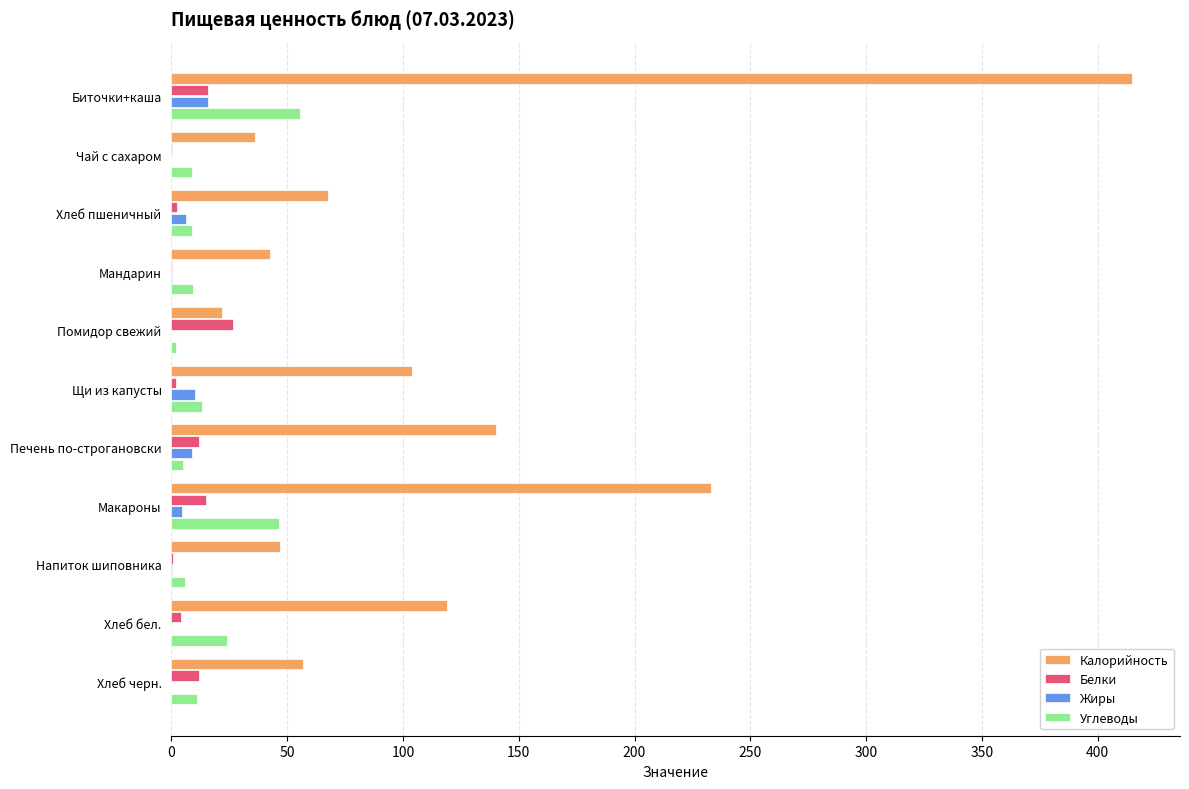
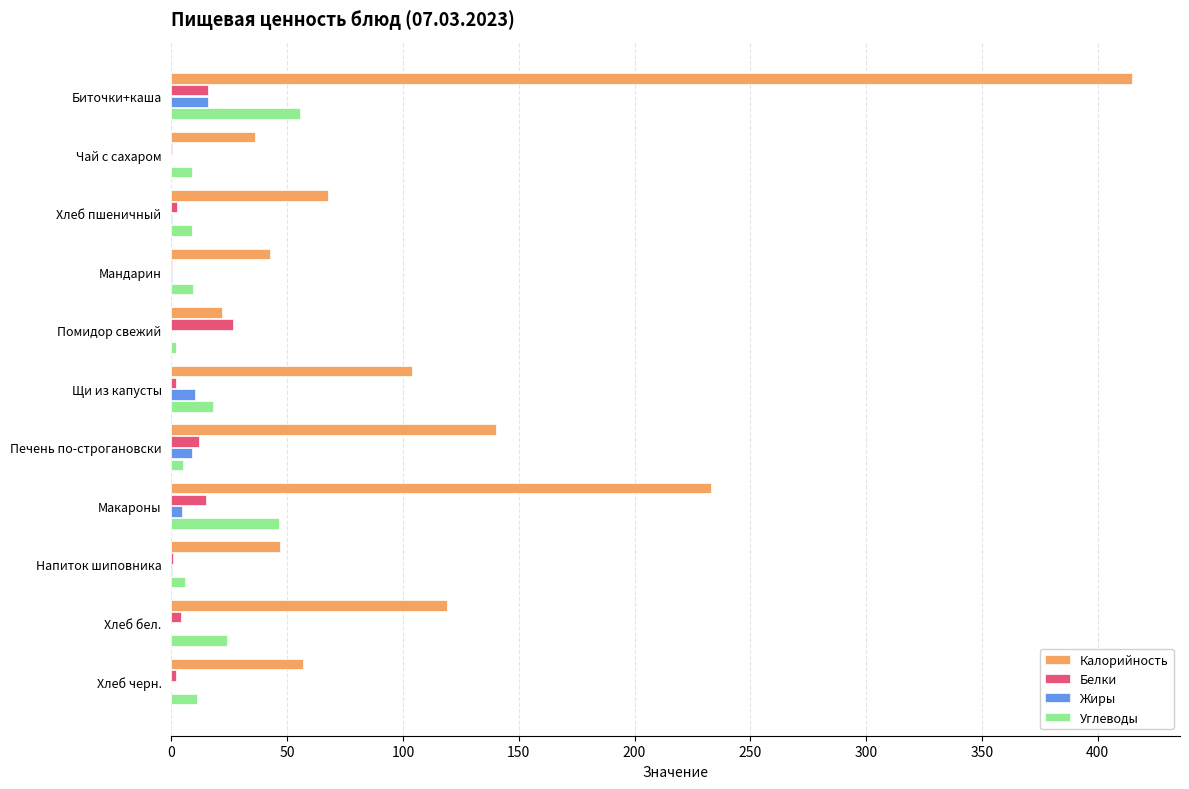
Жиры, Хлеб пшеничный: 6 -> 0
Углеводы, Щи из капусты: 13 -> 18
Белки, Хлеб черн.: 12 -> 2
